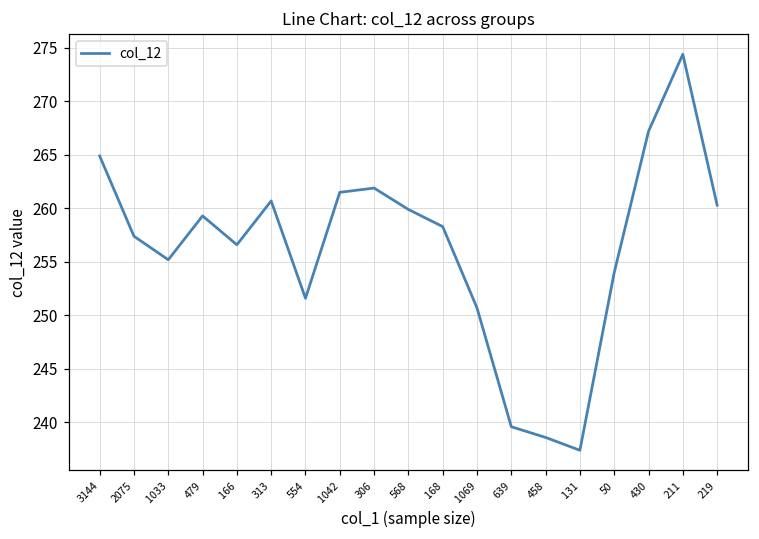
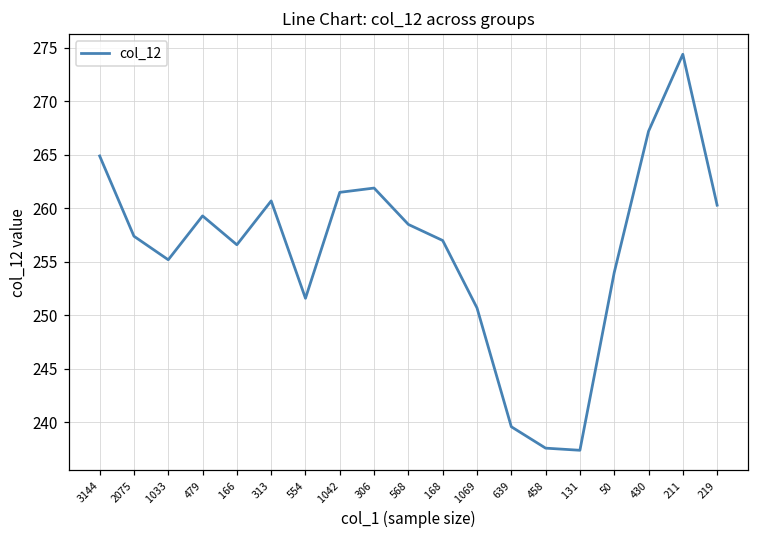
568: 260 -> 259
168: 258 -> 257
458: 239 -> 238
